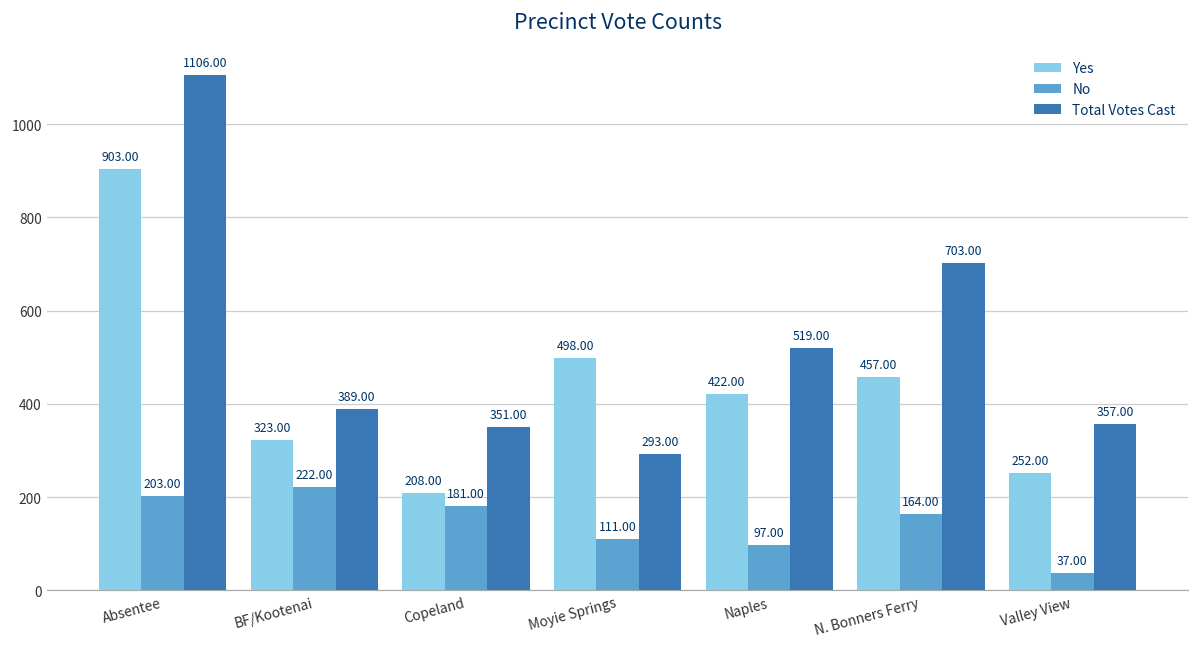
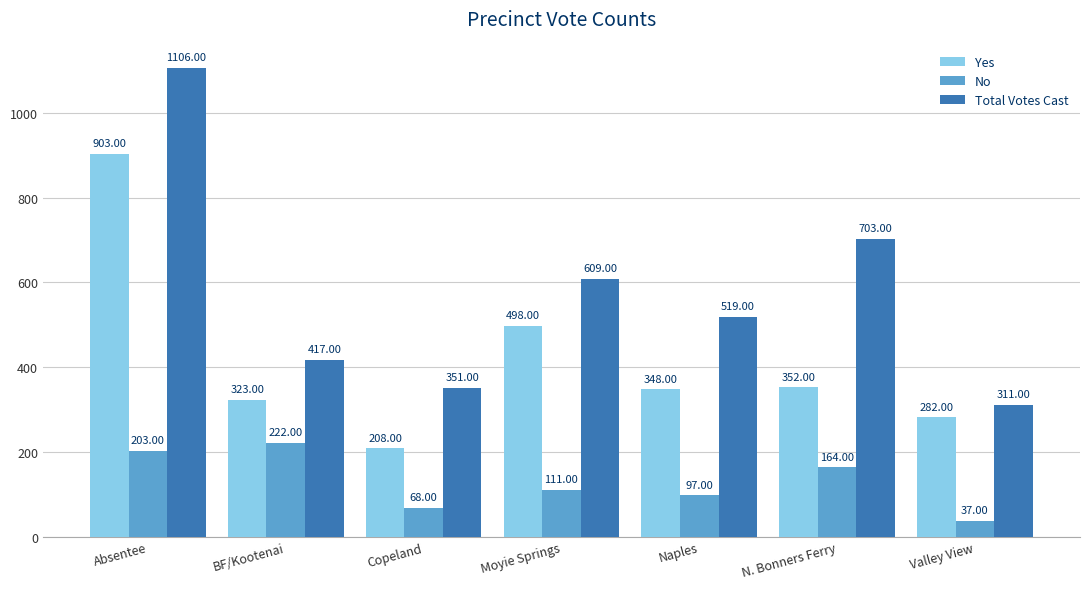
Total Votes Cast, BF/Kootenai: 389.00 -> 417.00
No, Copeland: 181.00 -> 68.00
Total Votes Cast, Moyie Springs: 293.00 -> 609.00
Yes, Naples: 422.00 -> 348.00
Yes, N. Bonners Ferry: 457.00 -> 352.00
Yes, Valley View: 252.00 -> 282.00
Total Votes Cast, Valley View: 357.00 -> 311.00
